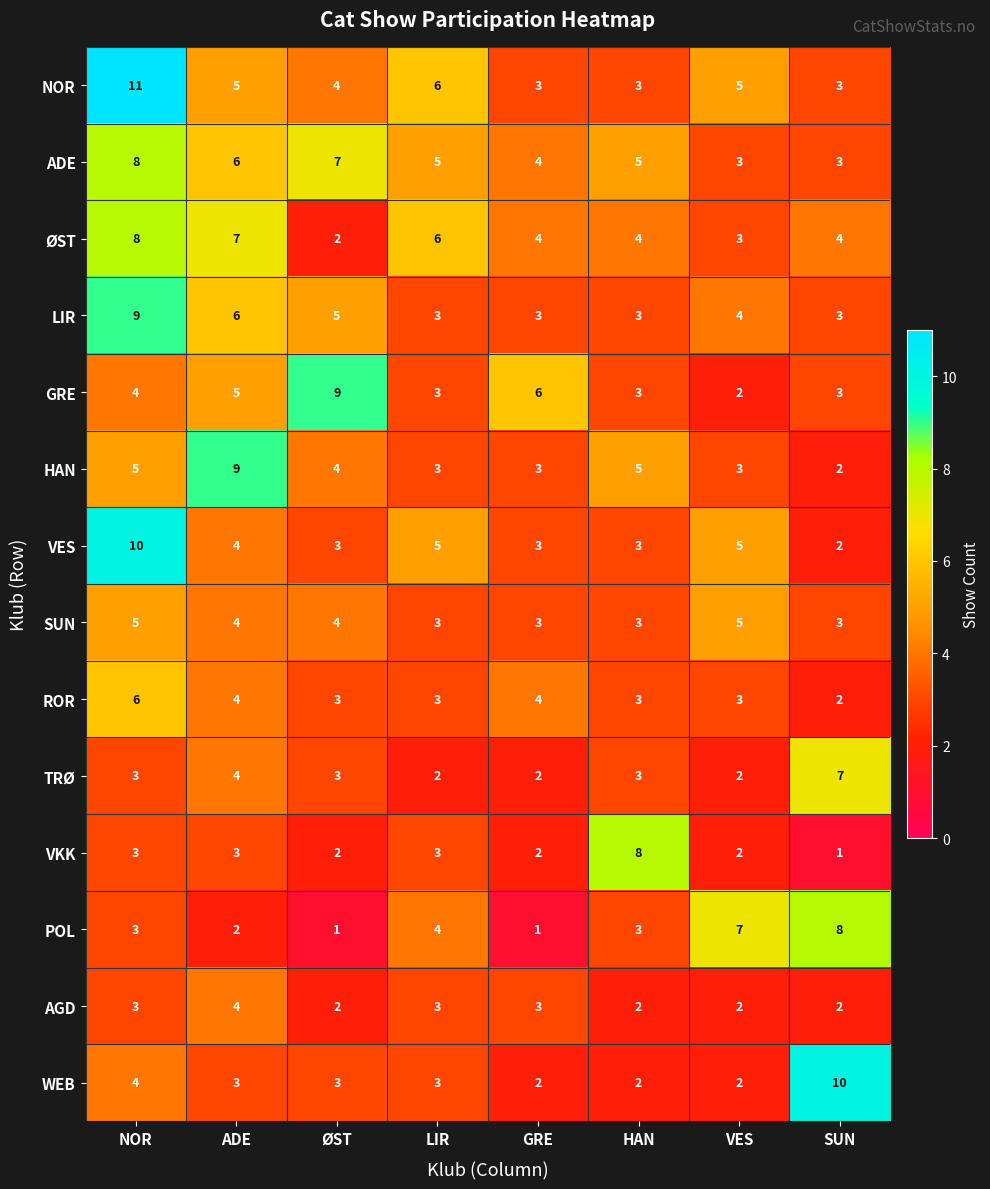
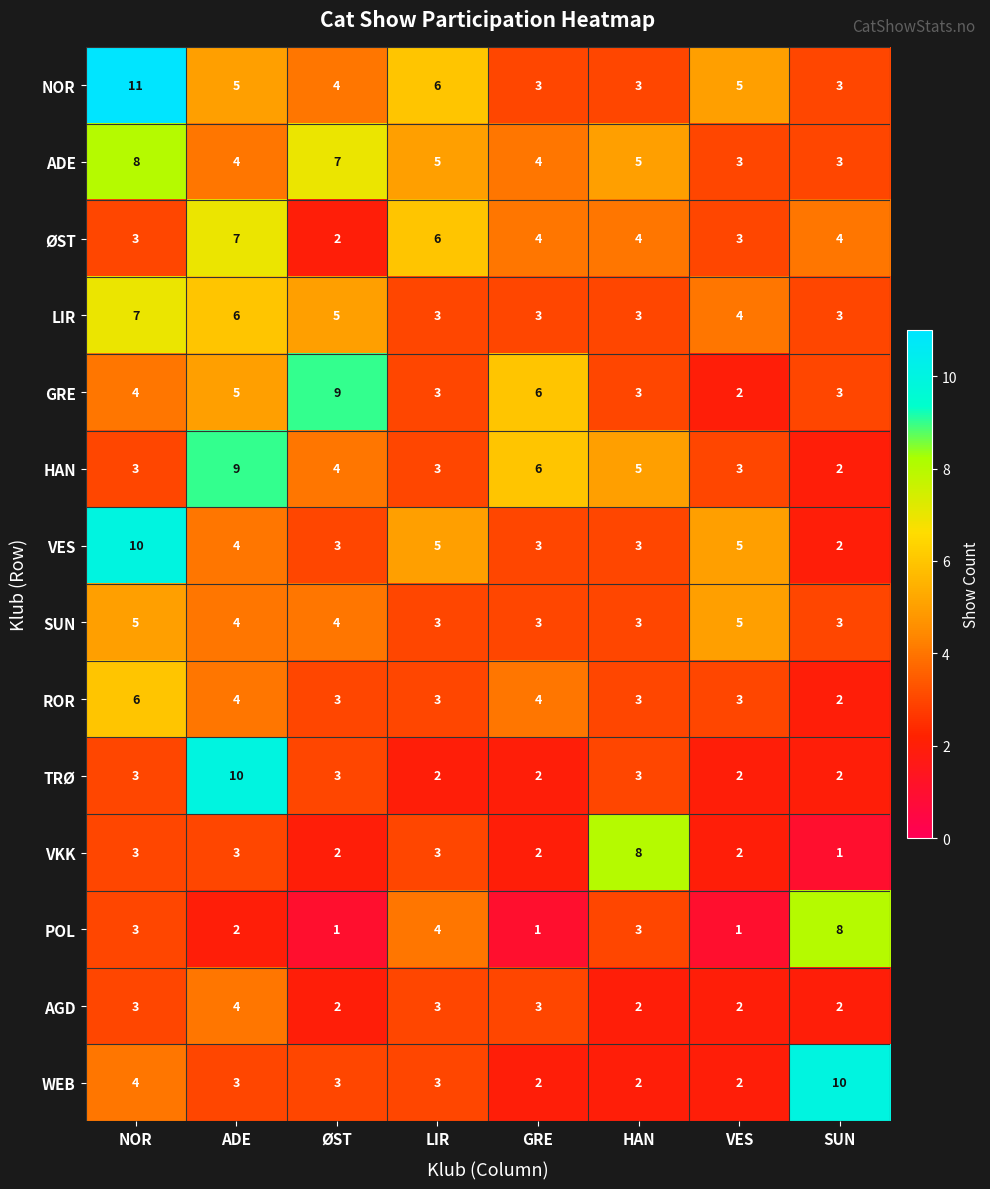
ADE, ADE: 6 -> 4
ØST, NOR: 8 -> 3
LIR, NOR: 9 -> 7
HAN, NOR: 5 -> 3
HAN, GRE: 3 -> 6
TRØ, ADE: 4 -> 10
TRØ, SUN: 7 -> 2
POL, VES: 7 -> 1
